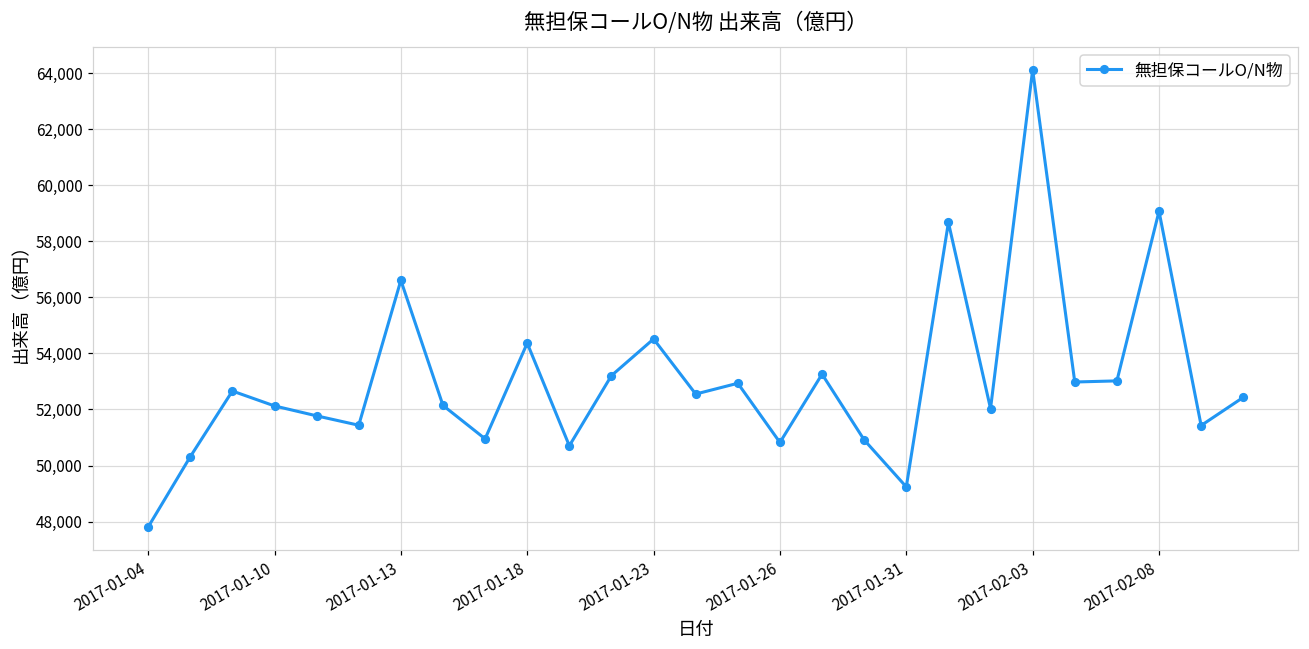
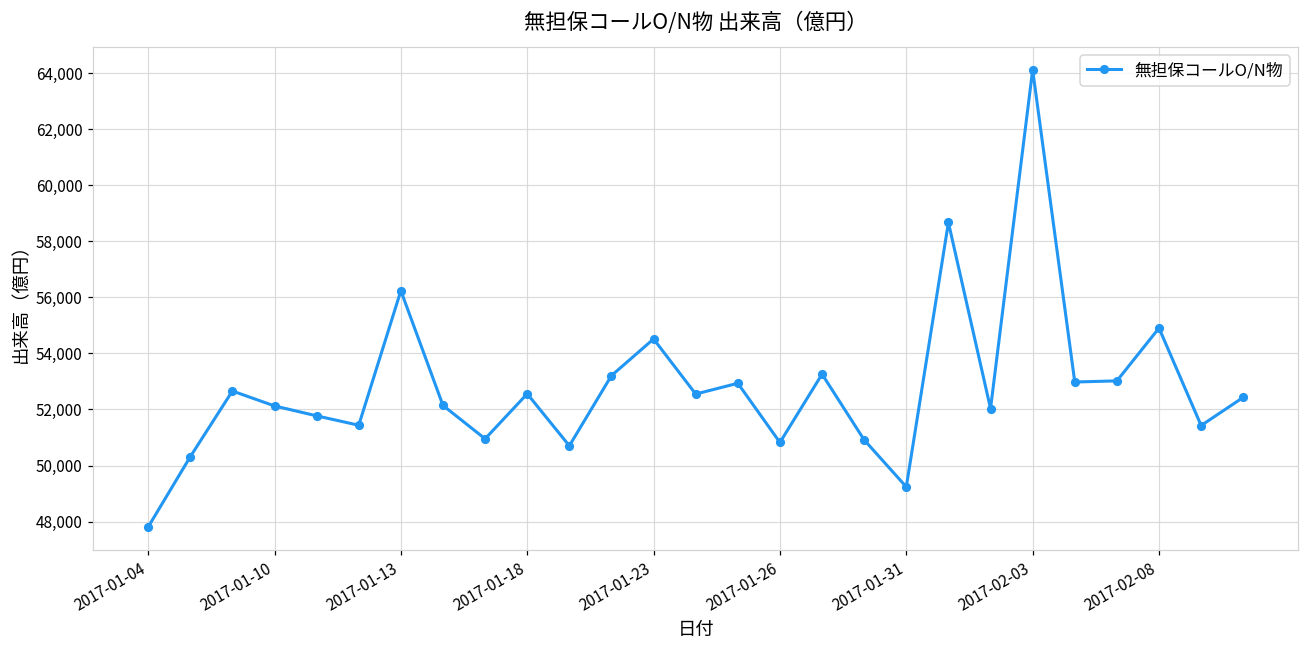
2017-01-13: 56,600 -> 56,200
2017-01-18: 54,400 -> 52,600
2017-02-08: 59,100 -> 54,900
